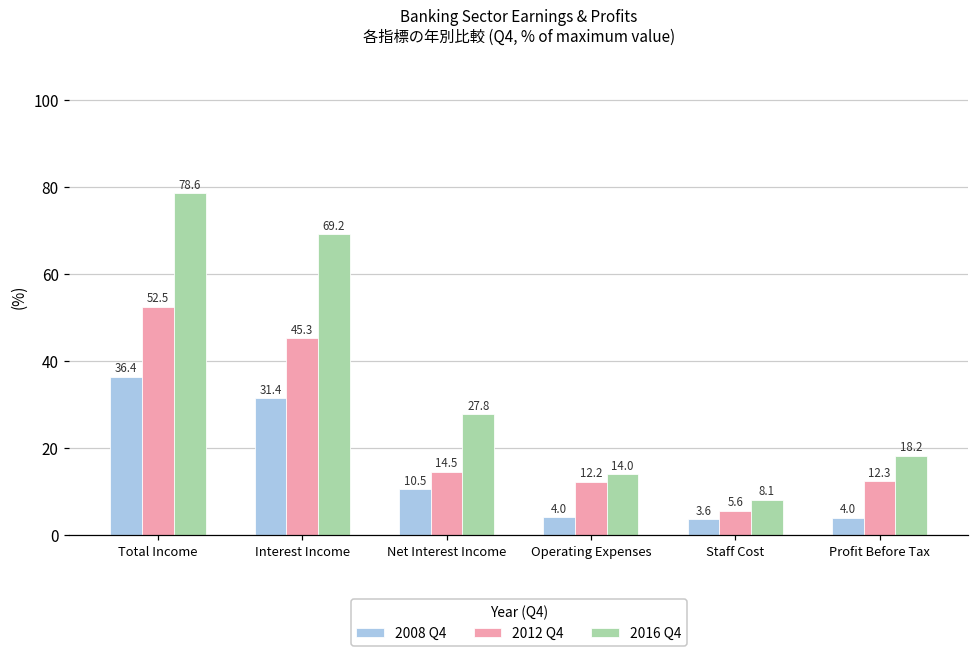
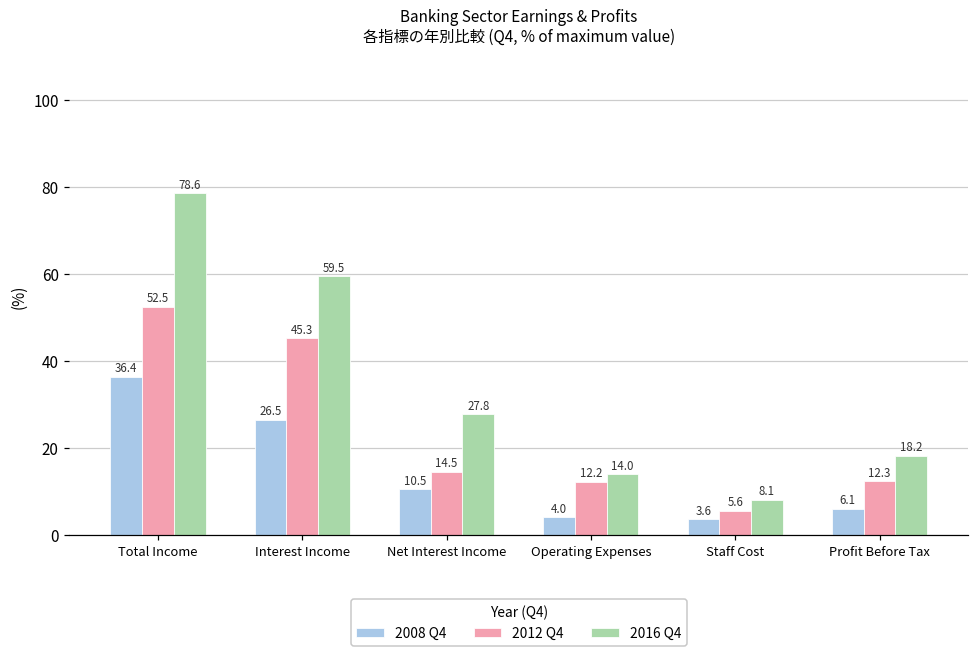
2008 Q4, Interest Income: 31.4 -> 26.5
2016 Q4, Interest Income: 69.2 -> 59.5
2008 Q4, Profit Before Tax: 4.0 -> 6.1
